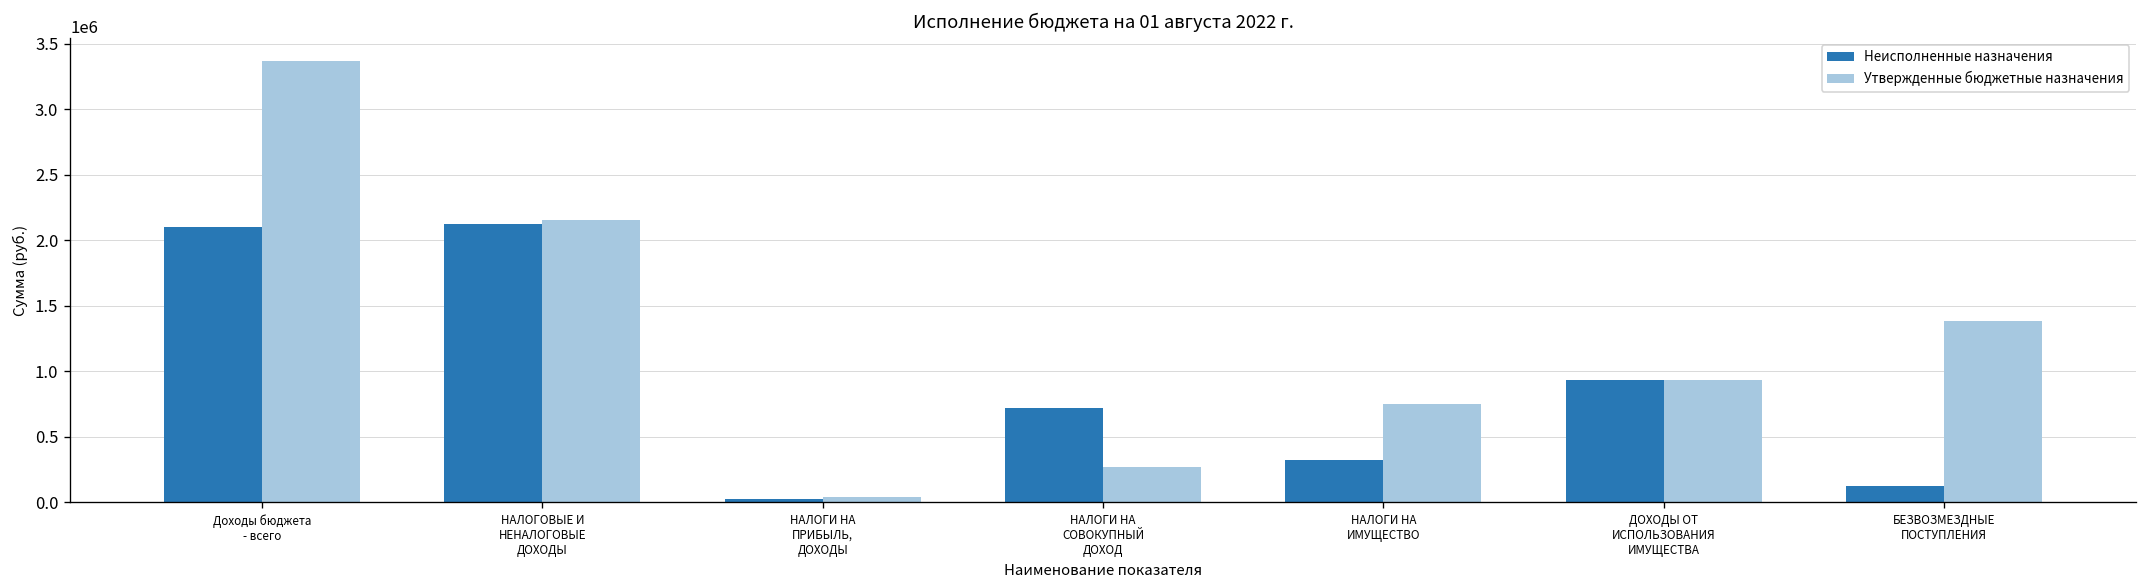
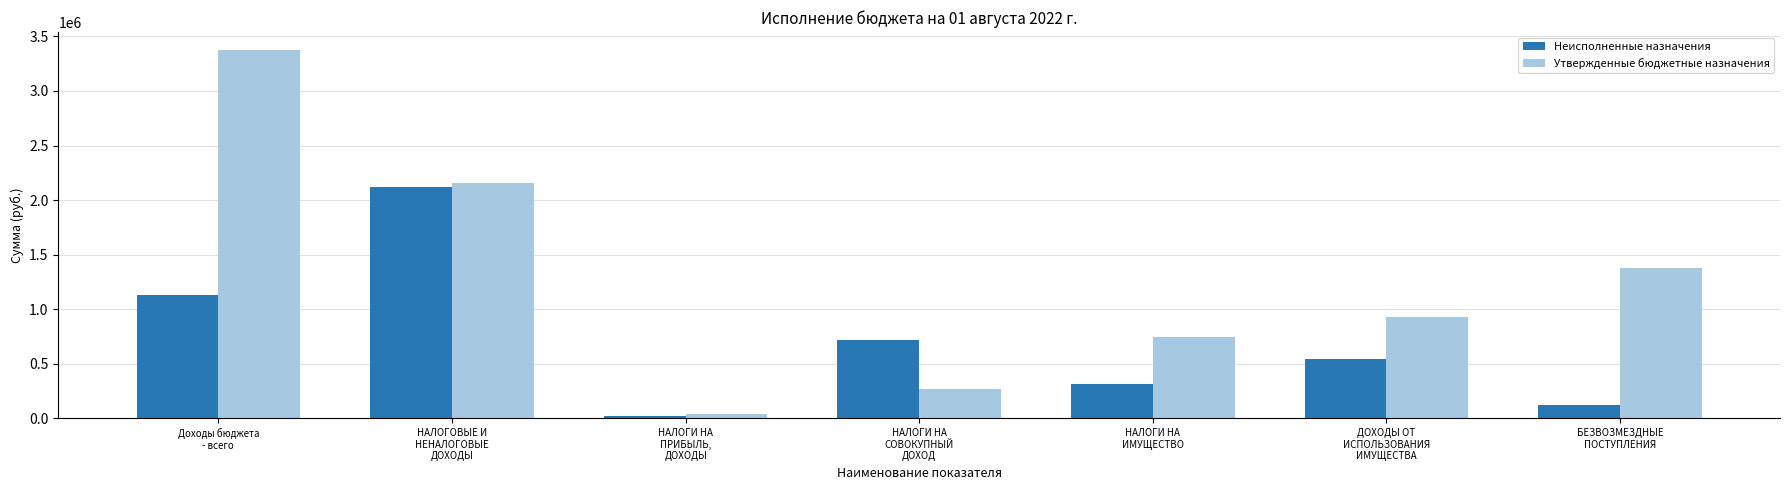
Неисполненные назначения, Доходы бюджета - всего: 2100000 -> 1130000
Неисполненные назначения, ДОХОДЫ ОТ ИСПОЛЬЗОВАНИЯ ИМУЩЕСТВА: 930000 -> 540000
